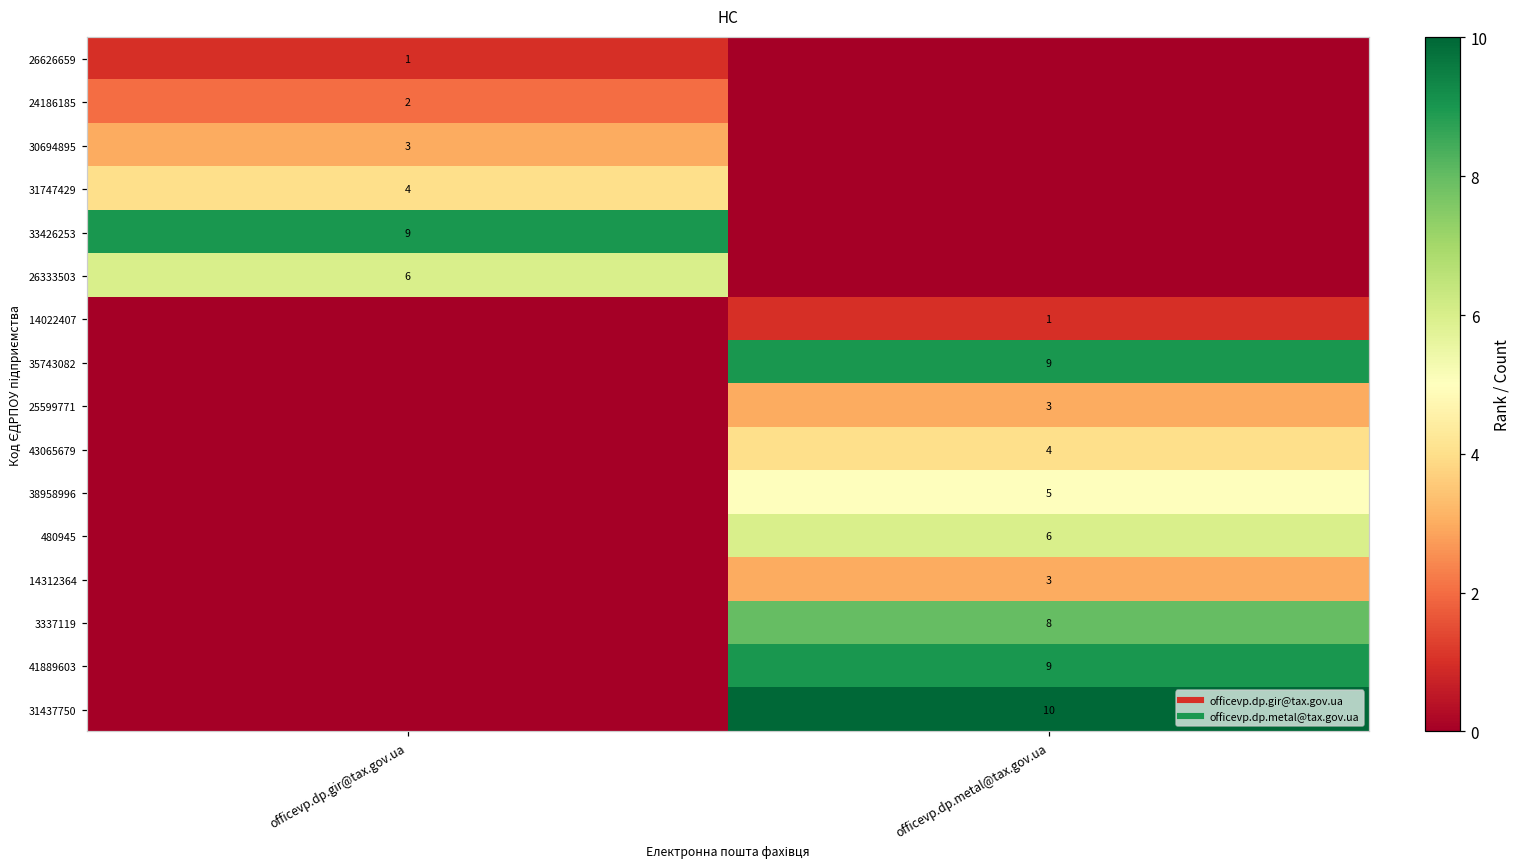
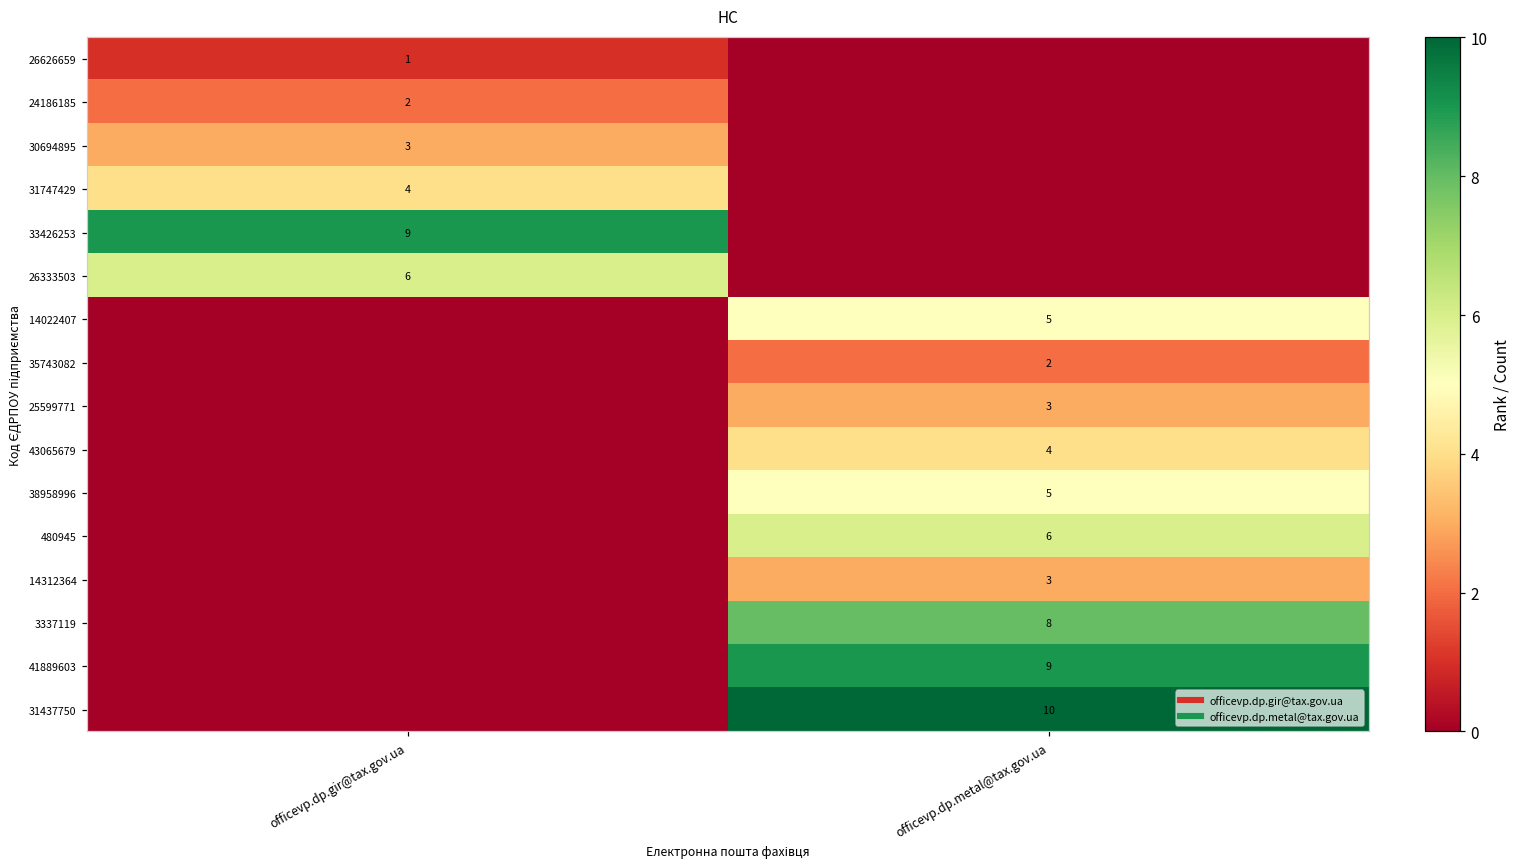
14022407, officevp.dp.metal@tax.gov.ua: 1 -> 5
35743082, officevp.dp.metal@tax.gov.ua: 9 -> 2
